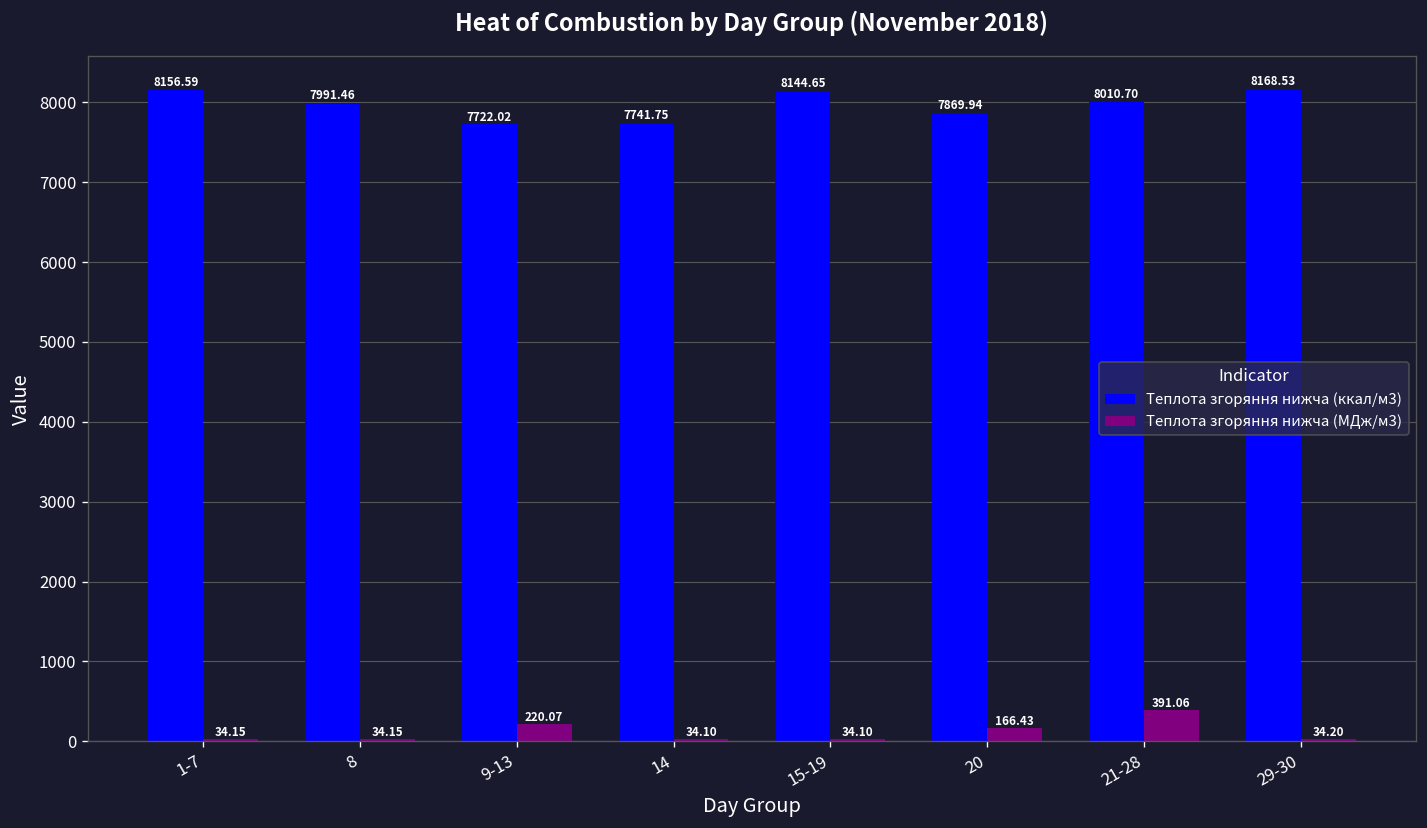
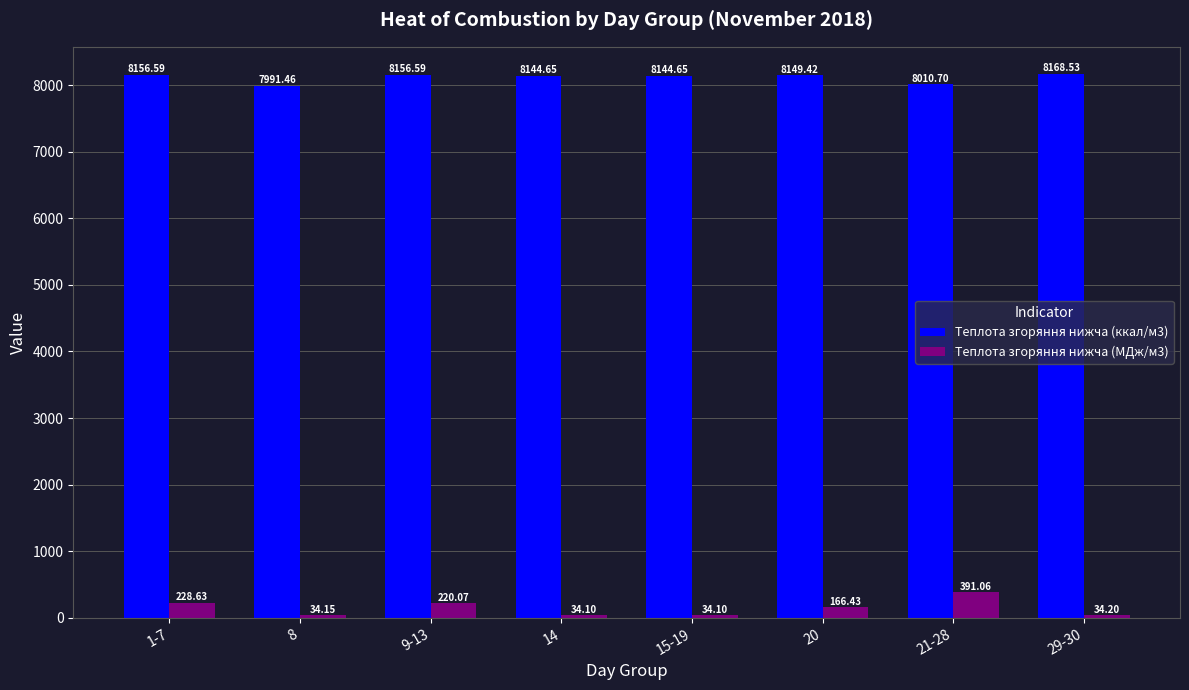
Теплота згоряння нижча (МДж/м3), 1-7: 34.15 -> 228.63
Теплота згоряння нижча (ккал/м3), 9-13: 7722.02 -> 8156.59
Теплота згоряння нижча (ккал/м3), 14: 7741.75 -> 8144.65
Теплота згоряння нижча (ккал/м3), 20: 7869.94 -> 8149.42
